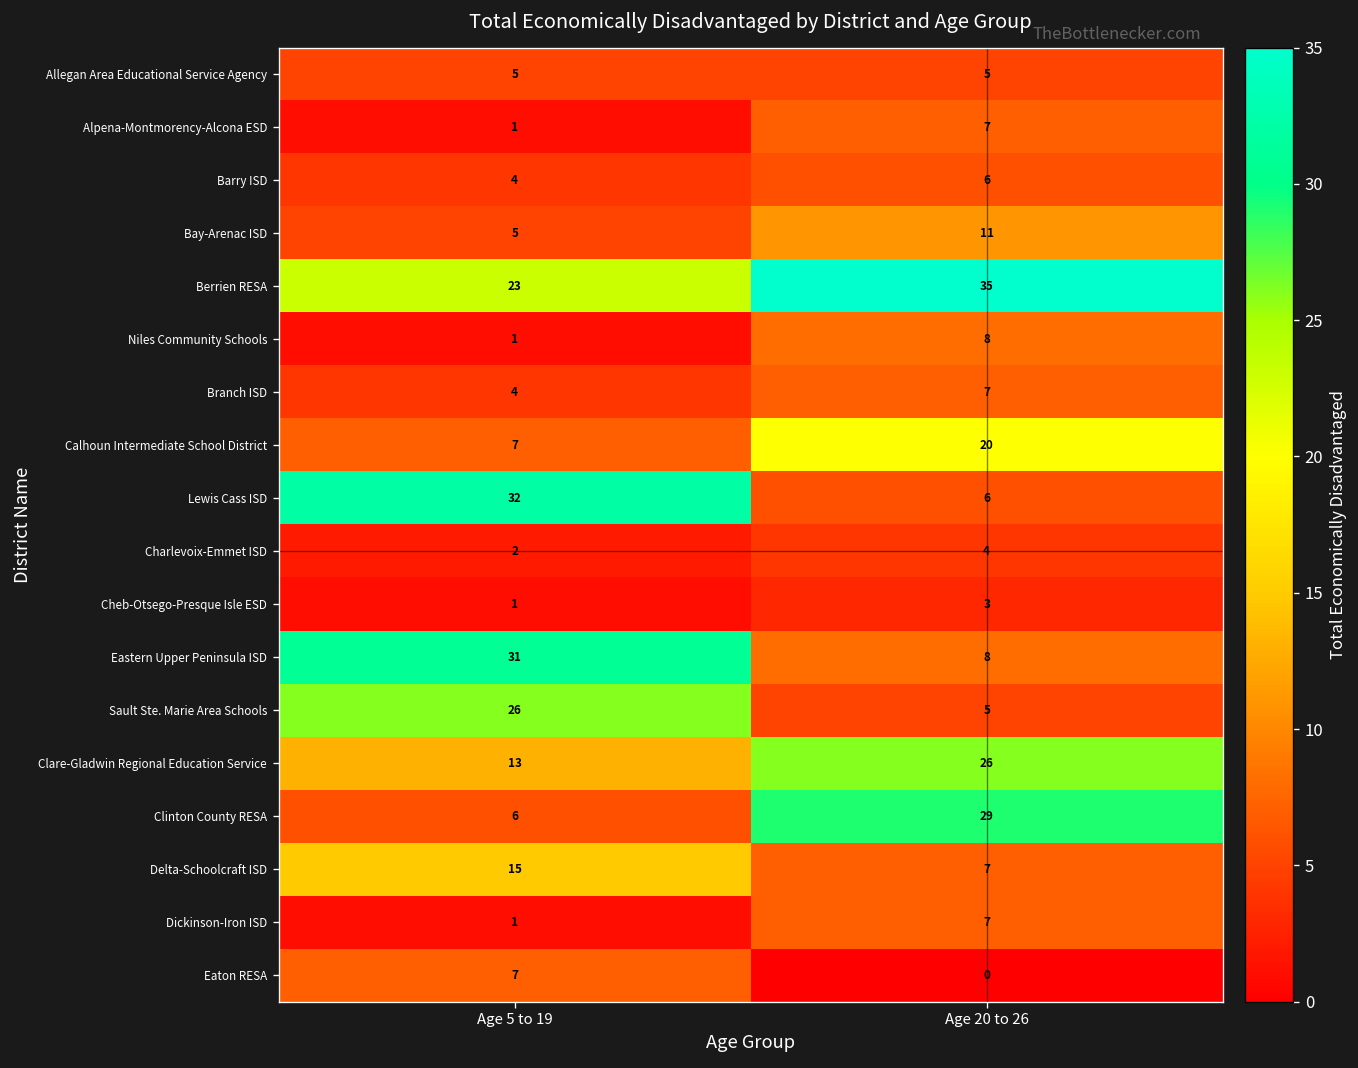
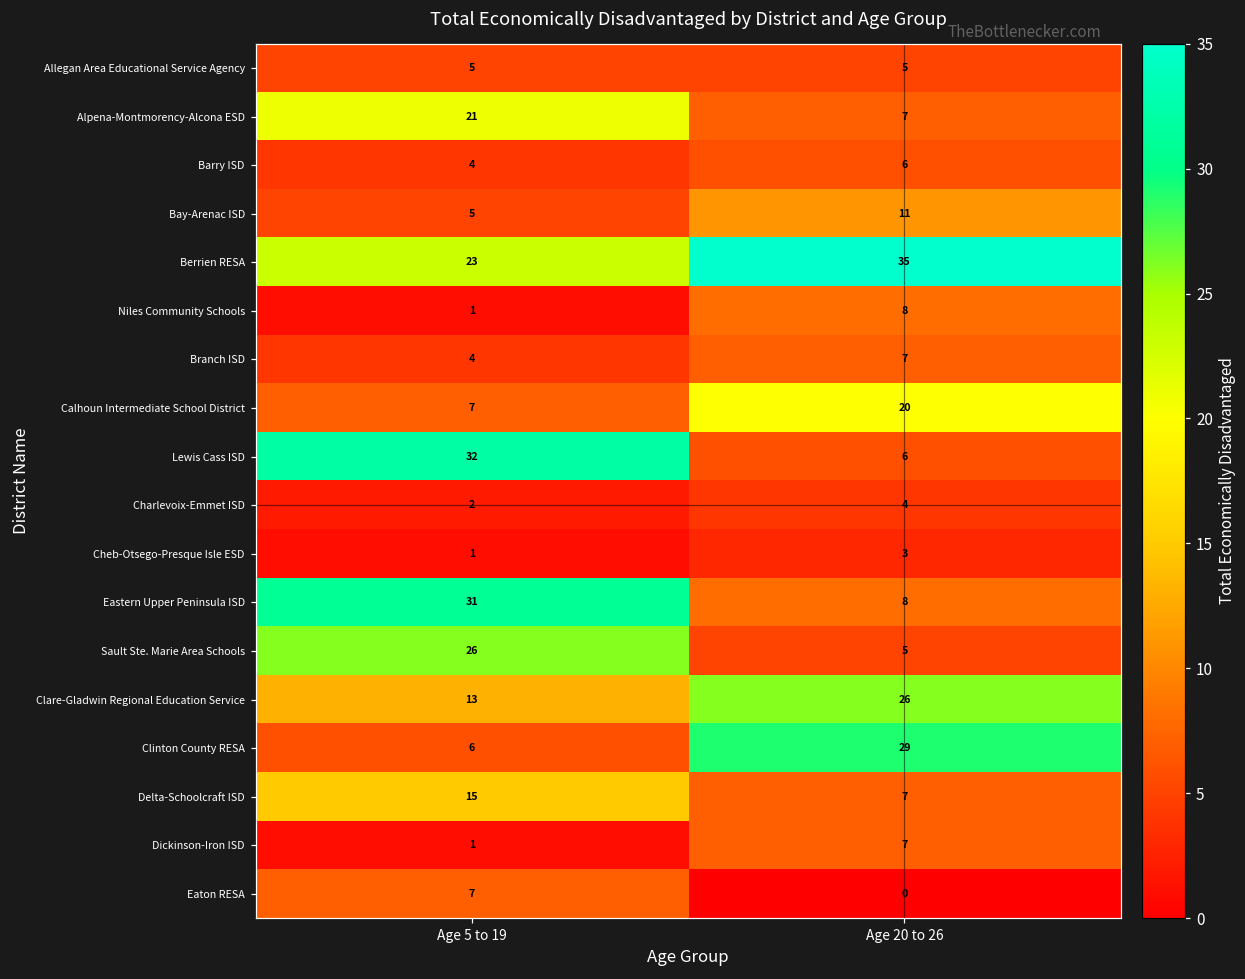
Alpena-Montmorency-Alcona ESD, Age 5 to 19: 1 -> 21
